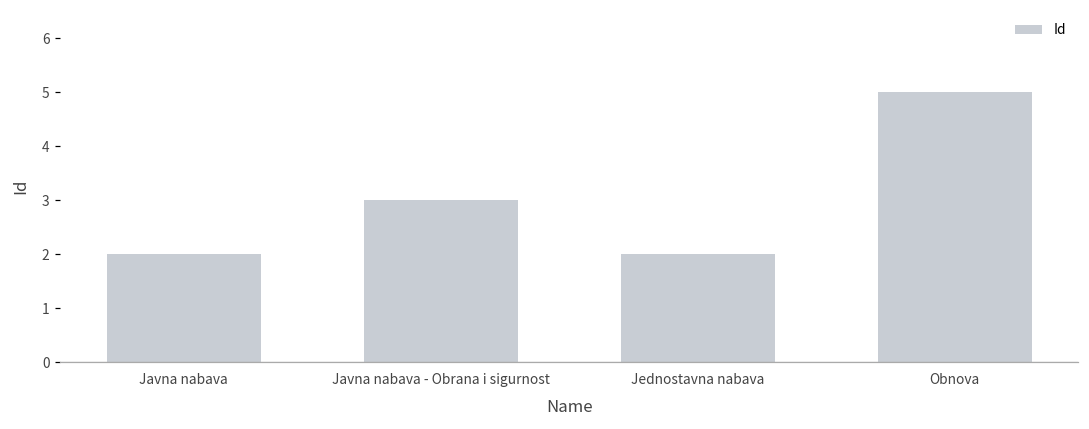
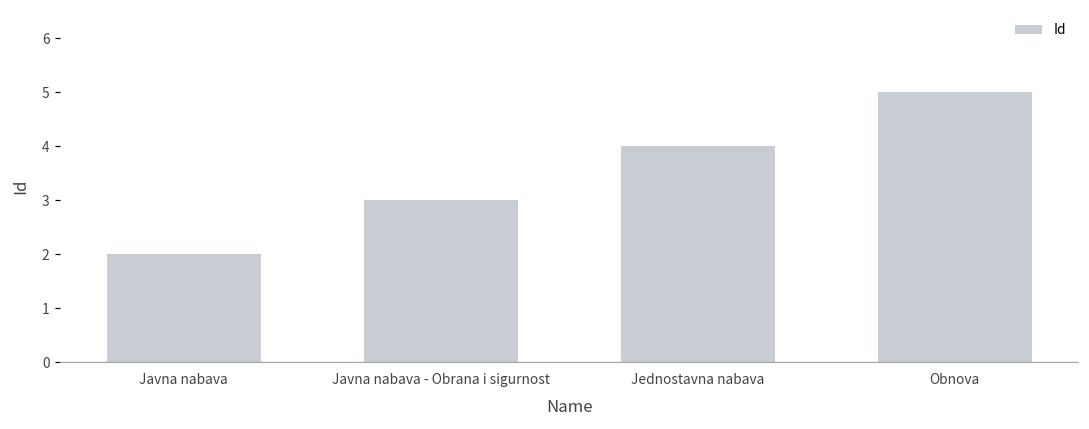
Jednostavna nabava: 2 -> 4
